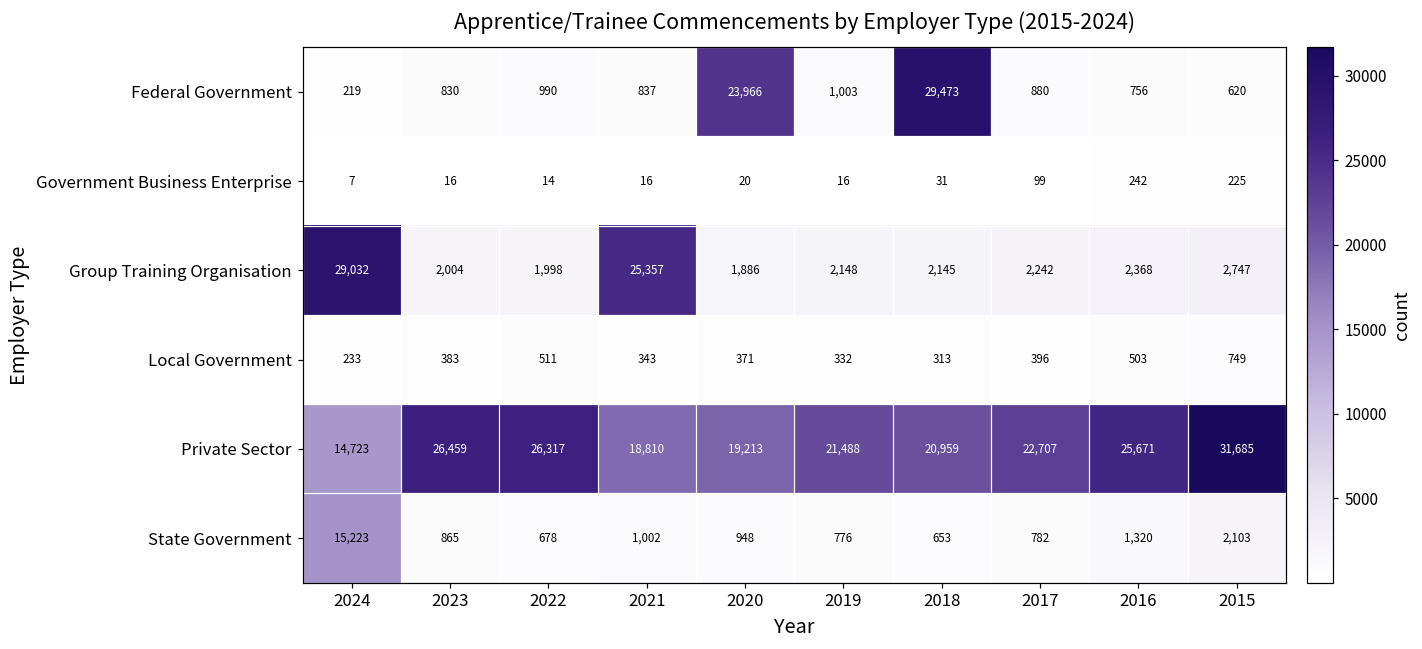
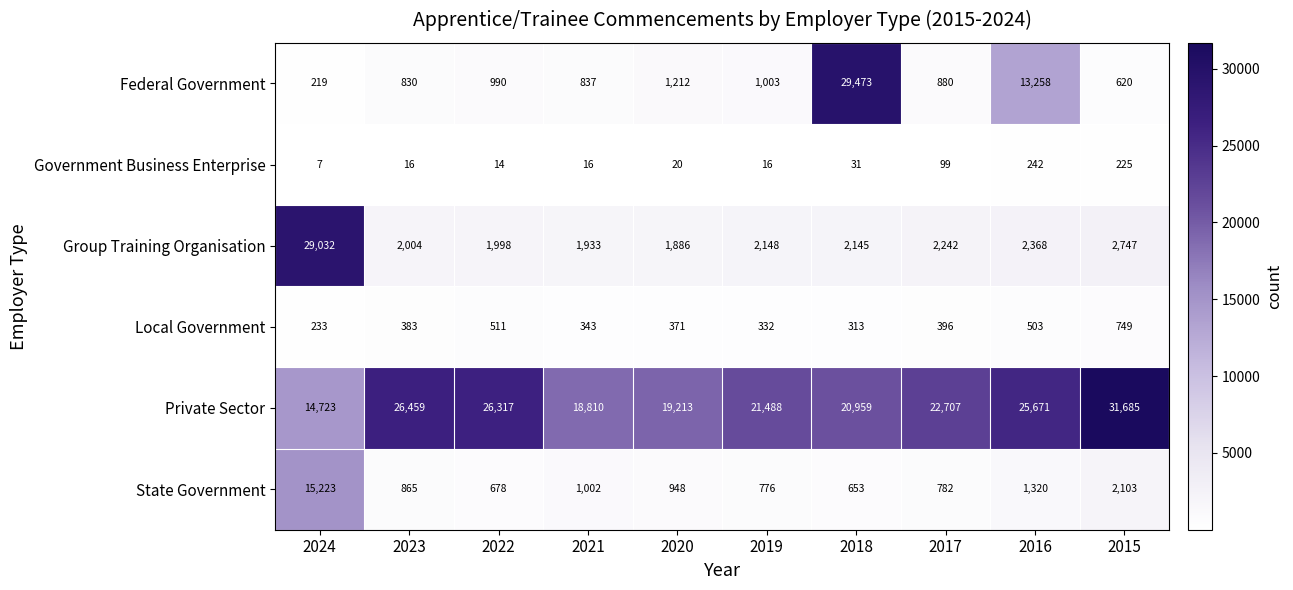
Federal Government, 2020: 23,966 -> 1,212
Federal Government, 2016: 756 -> 13,258
Group Training Organisation, 2021: 25,357 -> 1,933
